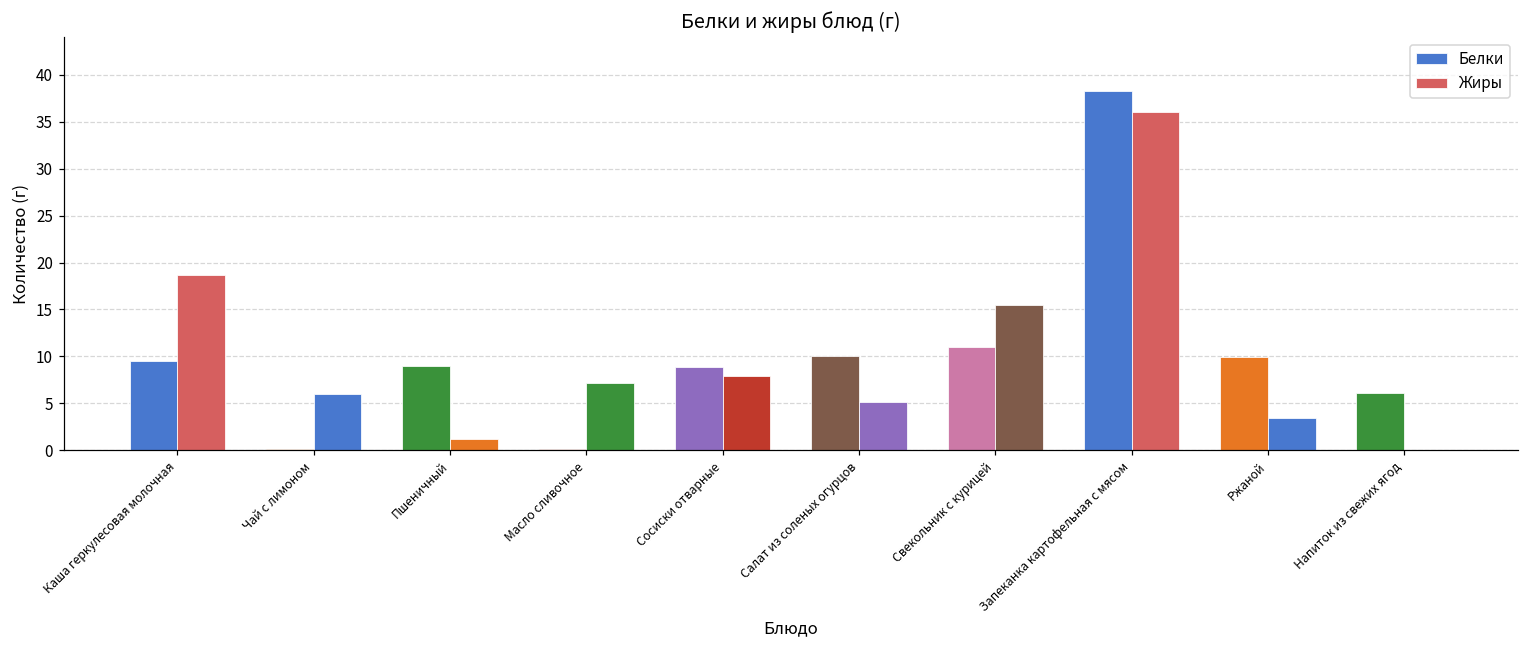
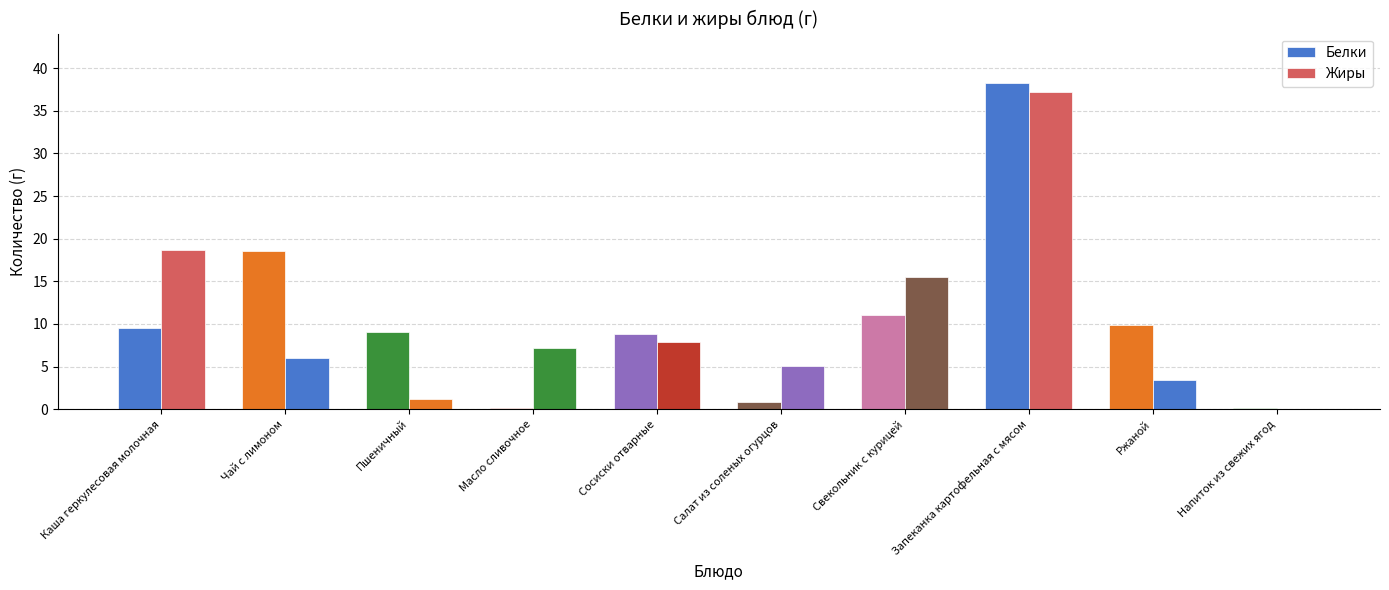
Белки, Чай с лимоном: 0 -> 19
Белки, Салат из соленых огурцов: 10 -> 1
Жиры, Запеканка картофельная с мясом: 36 -> 37
Белки, Напиток из свежих ягод: 6 -> 0
